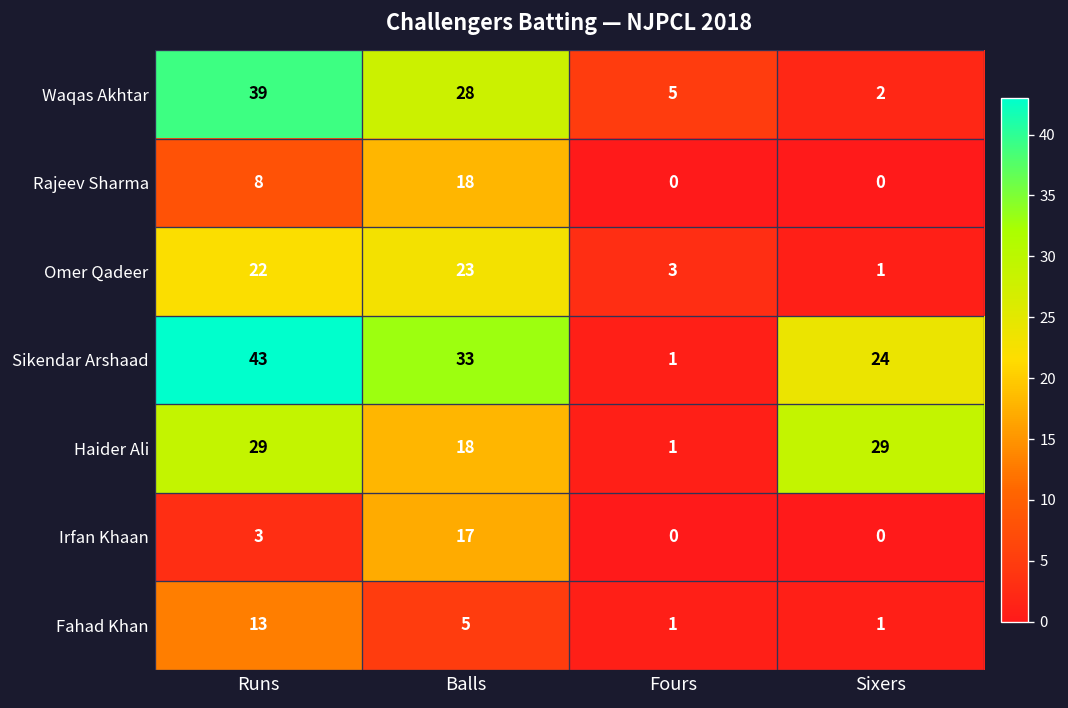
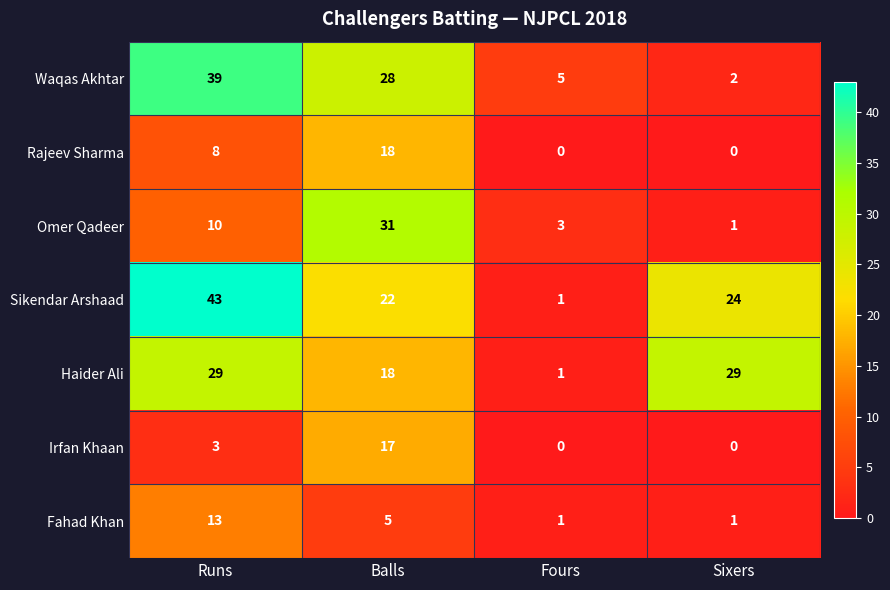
Omer Qadeer, Runs: 22 -> 10
Omer Qadeer, Balls: 23 -> 31
Sikendar Arshaad, Balls: 33 -> 22
